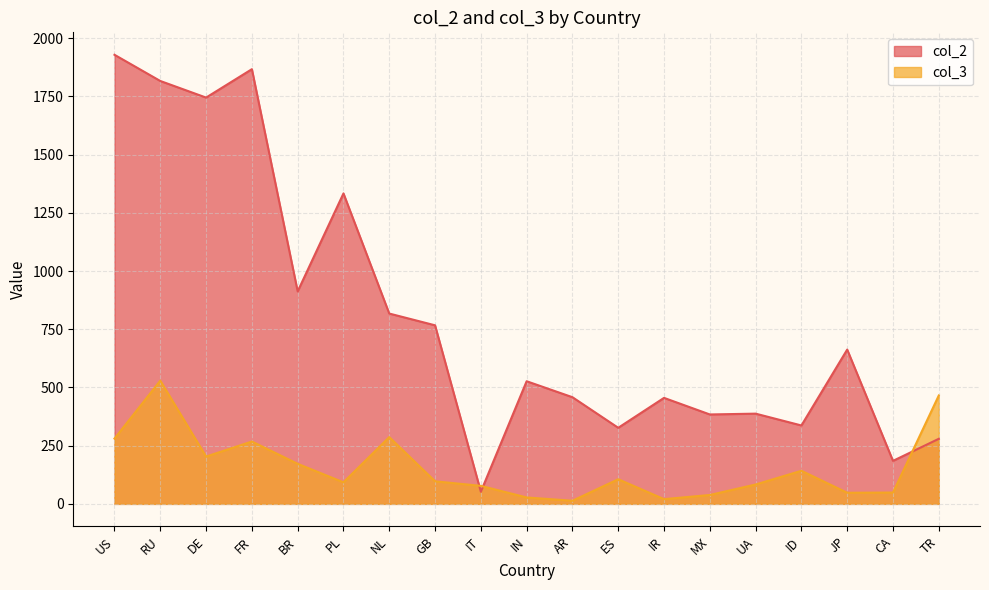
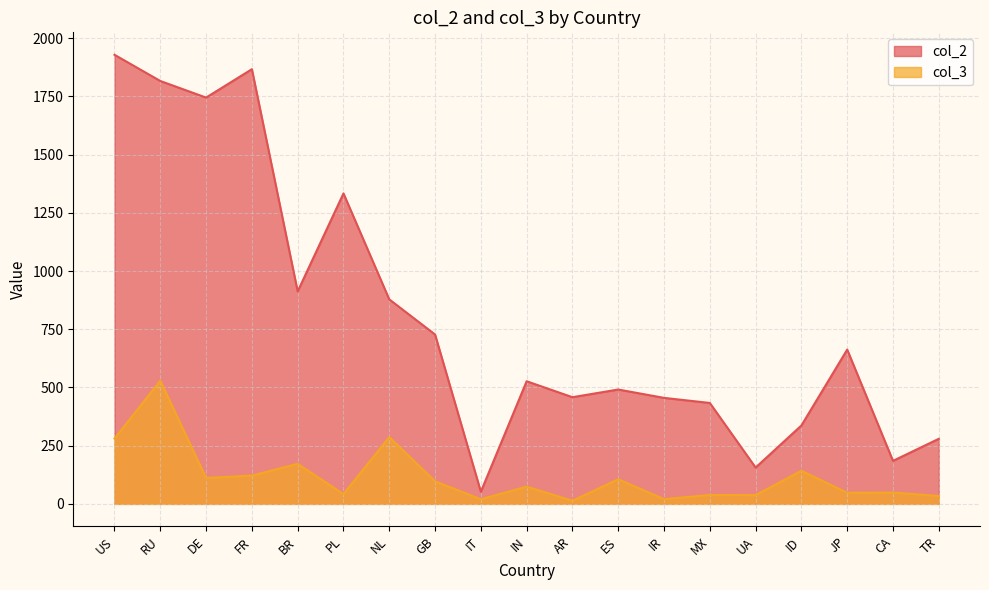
col_3, DE: 200 -> 110
col_3, FR: 270 -> 120
col_3, PL: 90 -> 40
col_2, NL: 820 -> 880
col_2, GB: 770 -> 730
col_3, IT: 80 -> 20
col_3, IN: 30 -> 70
col_2, ES: 330 -> 490
col_2, MX: 380 -> 430
col_2, UA: 390 -> 160
col_3, UA: 80 -> 40
col_3, TR: 470 -> 30
